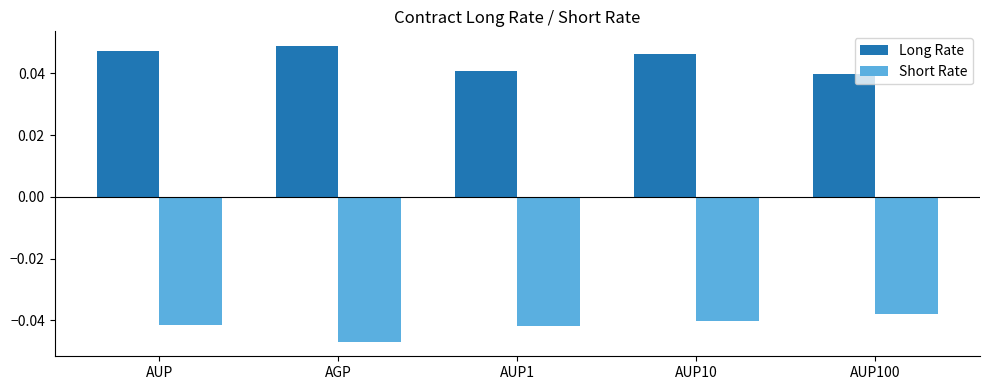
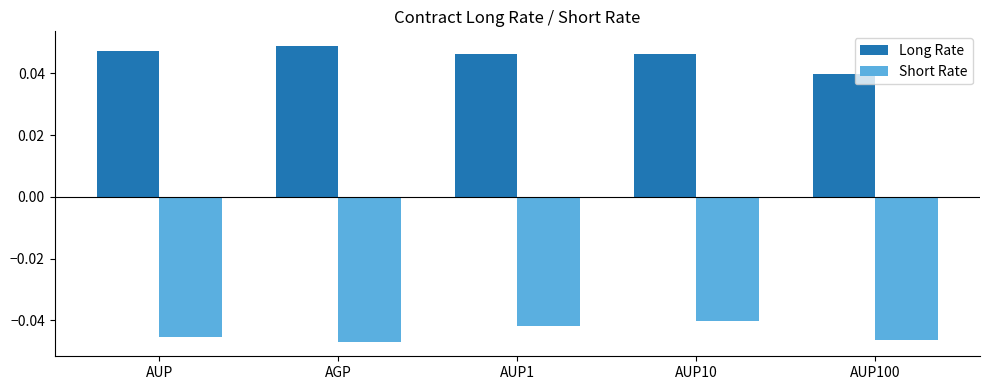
Short Rate, AUP: -0.041 -> -0.045
Long Rate, AUP1: 0.041 -> 0.046
Short Rate, AUP100: -0.038 -> -0.046
